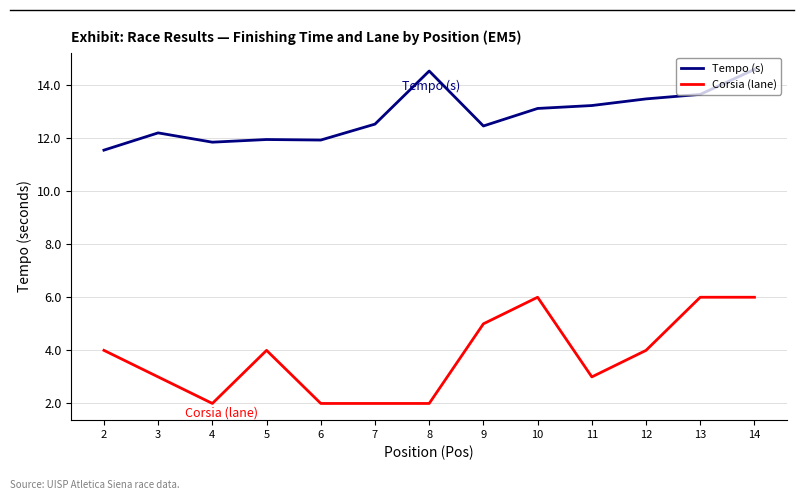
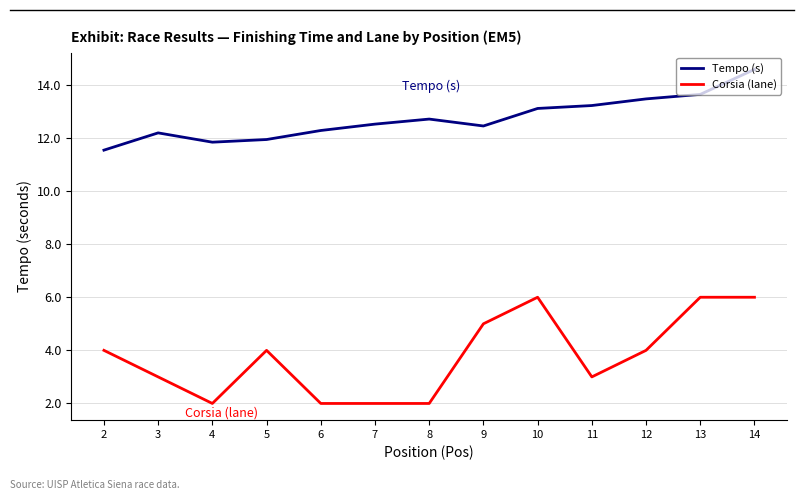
Tempo (s), 6: 11.9 -> 12.3
Tempo (s), 8: 14.5 -> 12.7
